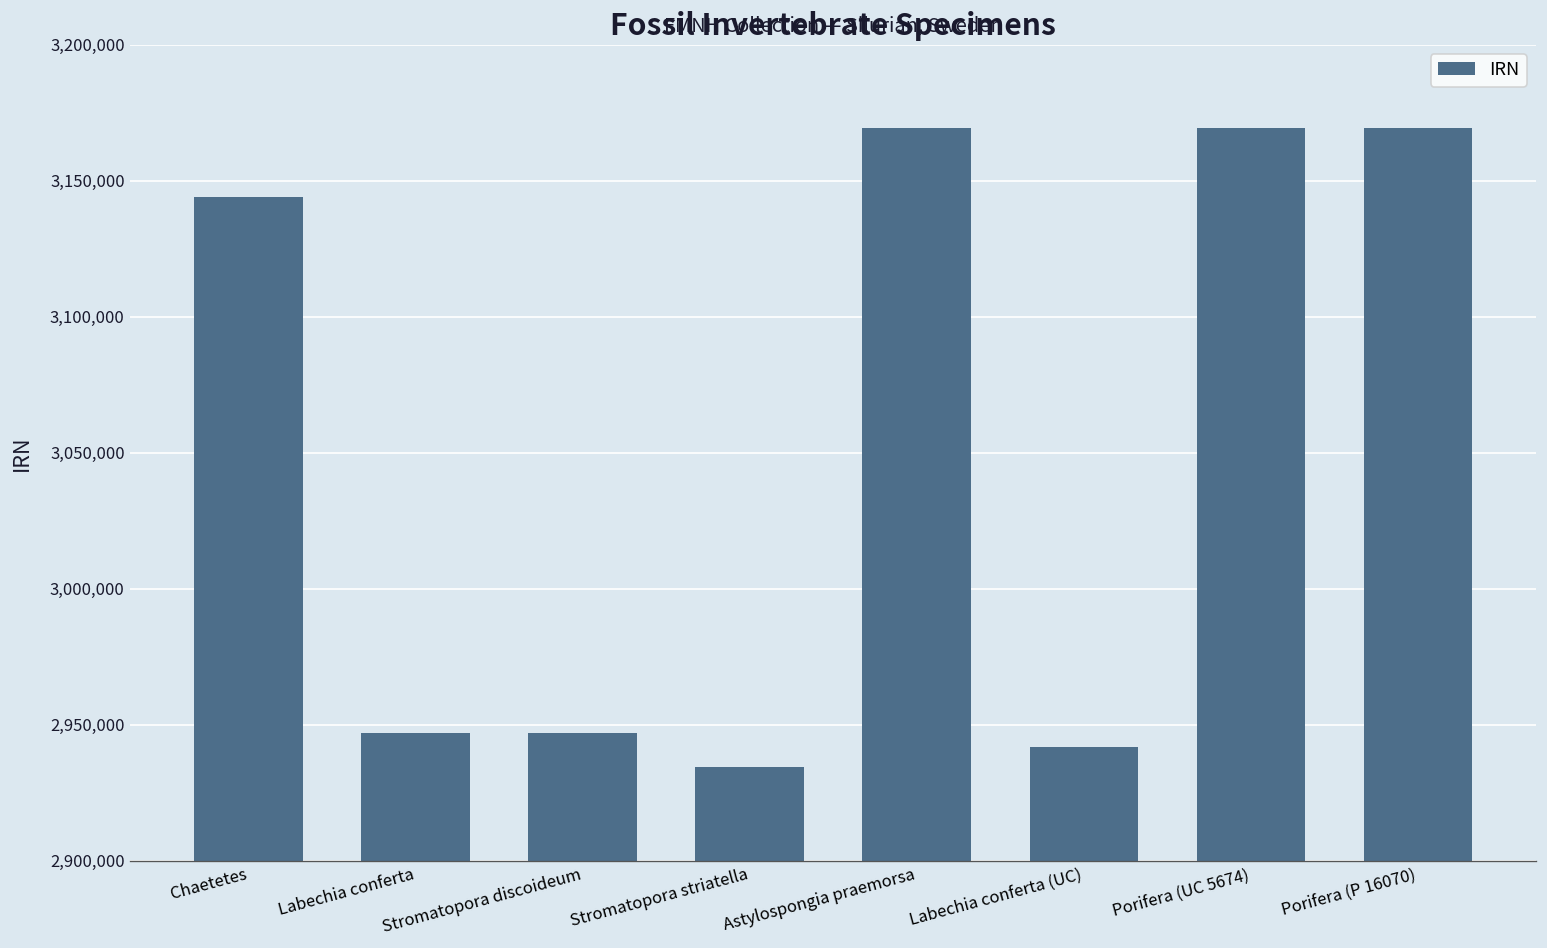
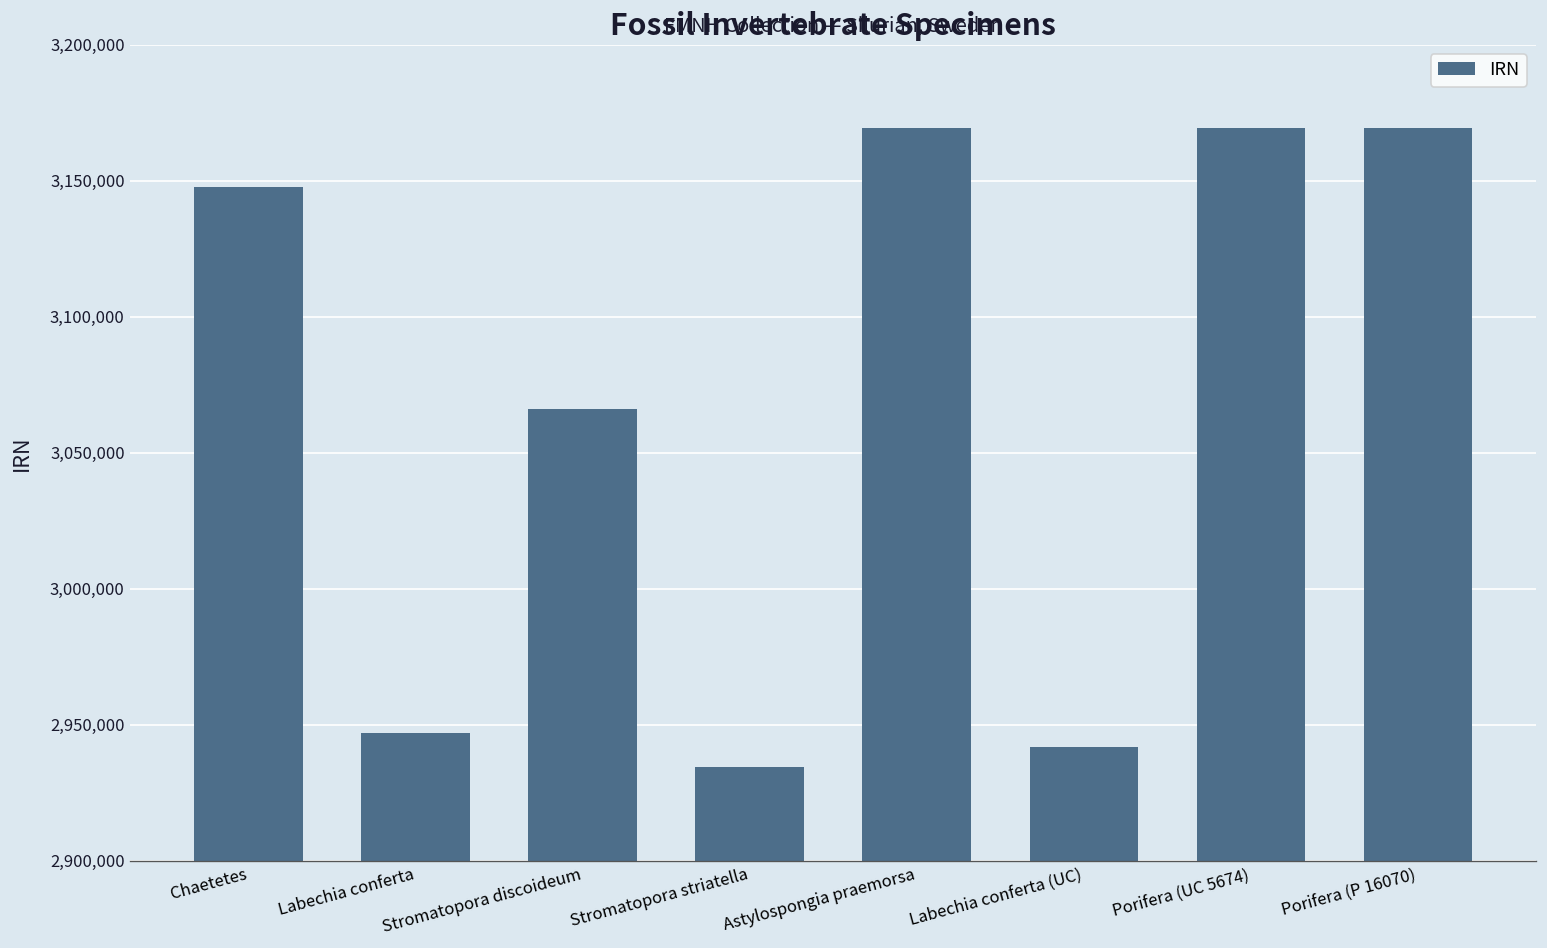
Chaetetes: 3,144,000 -> 3,148,000
Stromatopora discoideum: 2,947,000 -> 3,066,000
